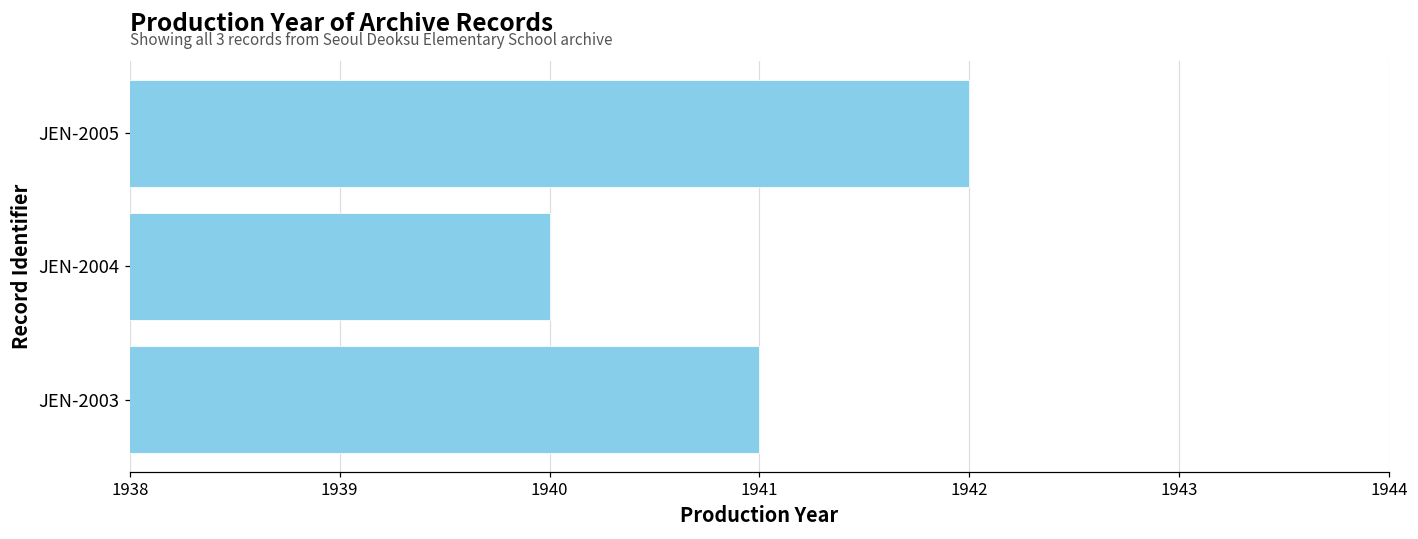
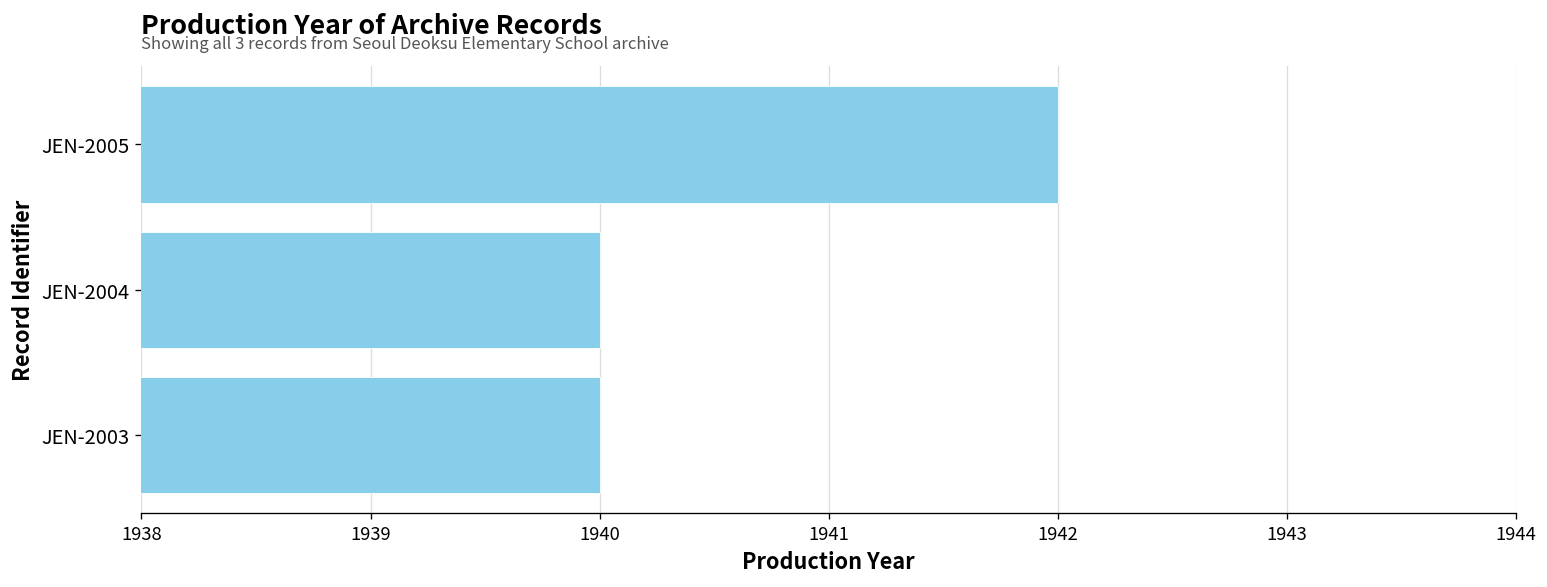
JEN-2003: 1941 -> 1940
